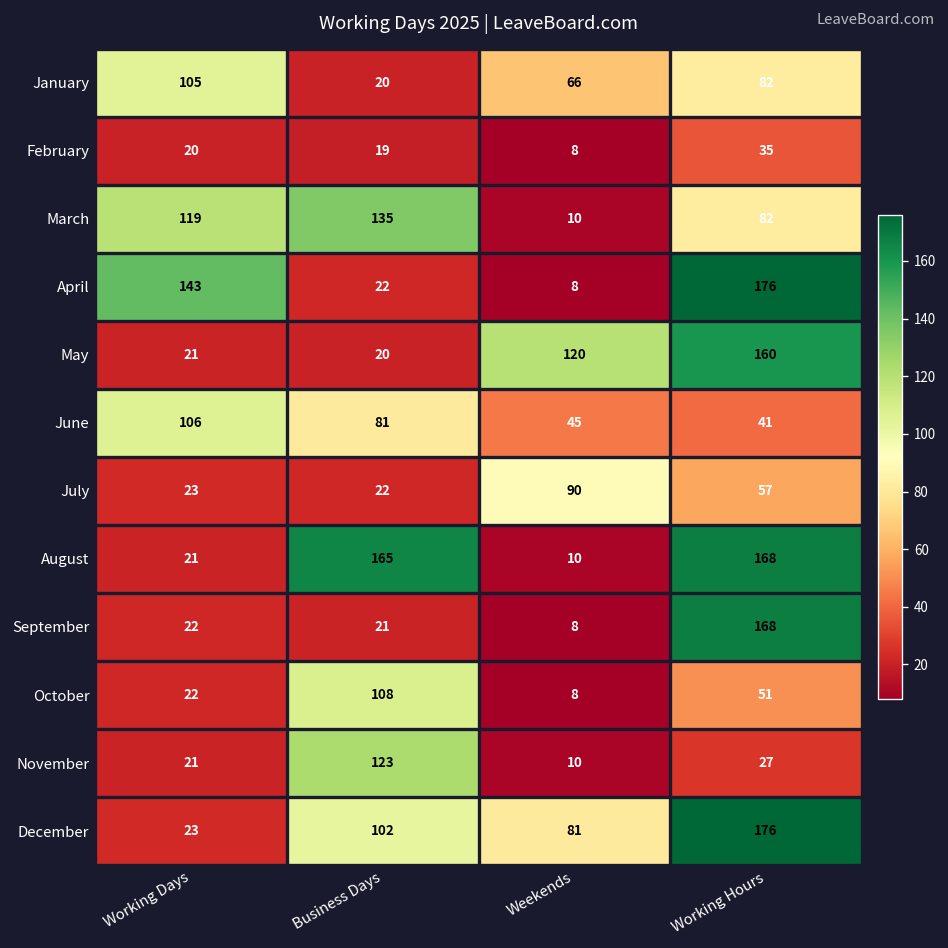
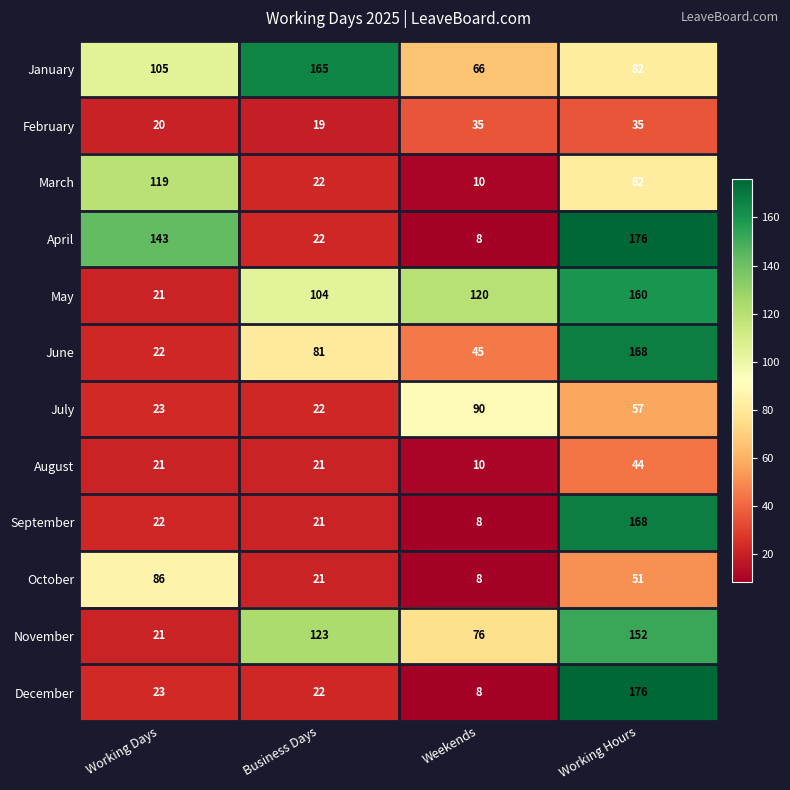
January, Business Days: 20 -> 165
February, Weekends: 8 -> 35
March, Business Days: 135 -> 22
May, Business Days: 20 -> 104
June, Working Days: 106 -> 22
June, Working Hours: 41 -> 168
August, Business Days: 165 -> 21
August, Working Hours: 168 -> 44
October, Working Days: 22 -> 86
October, Business Days: 108 -> 21
November, Weekends: 10 -> 76
November, Working Hours: 27 -> 152
December, Business Days: 102 -> 22
December, Weekends: 81 -> 8
